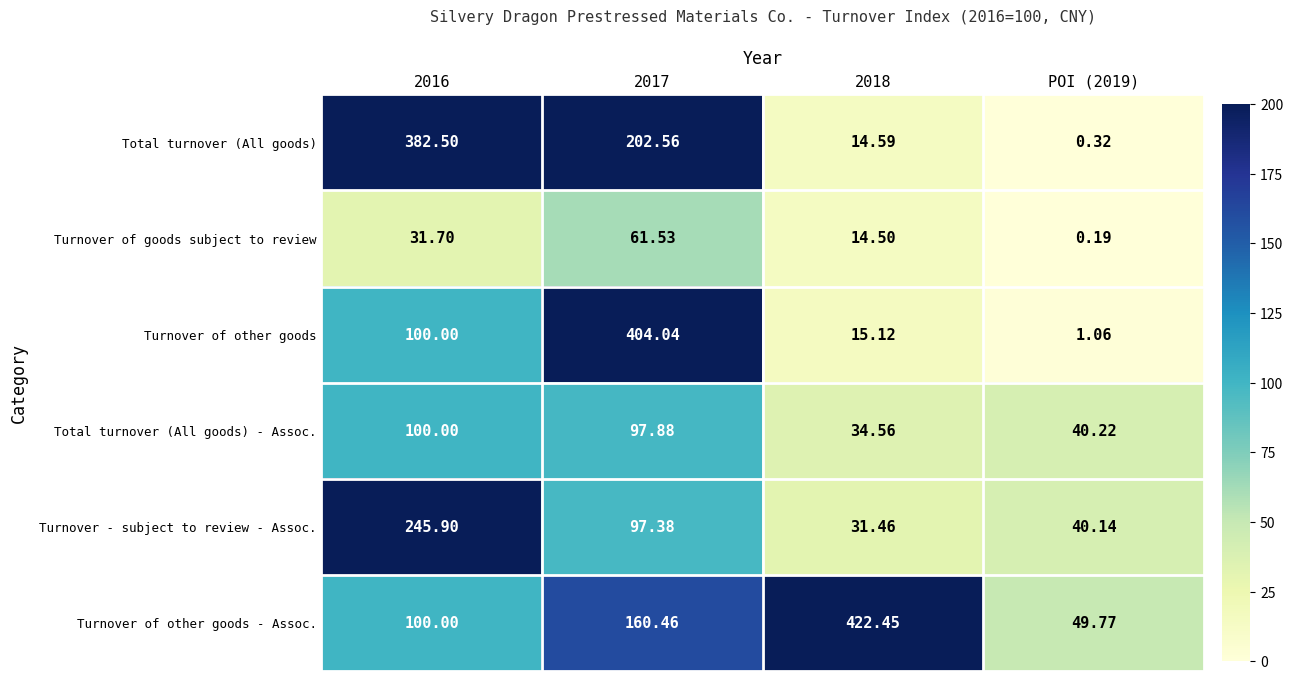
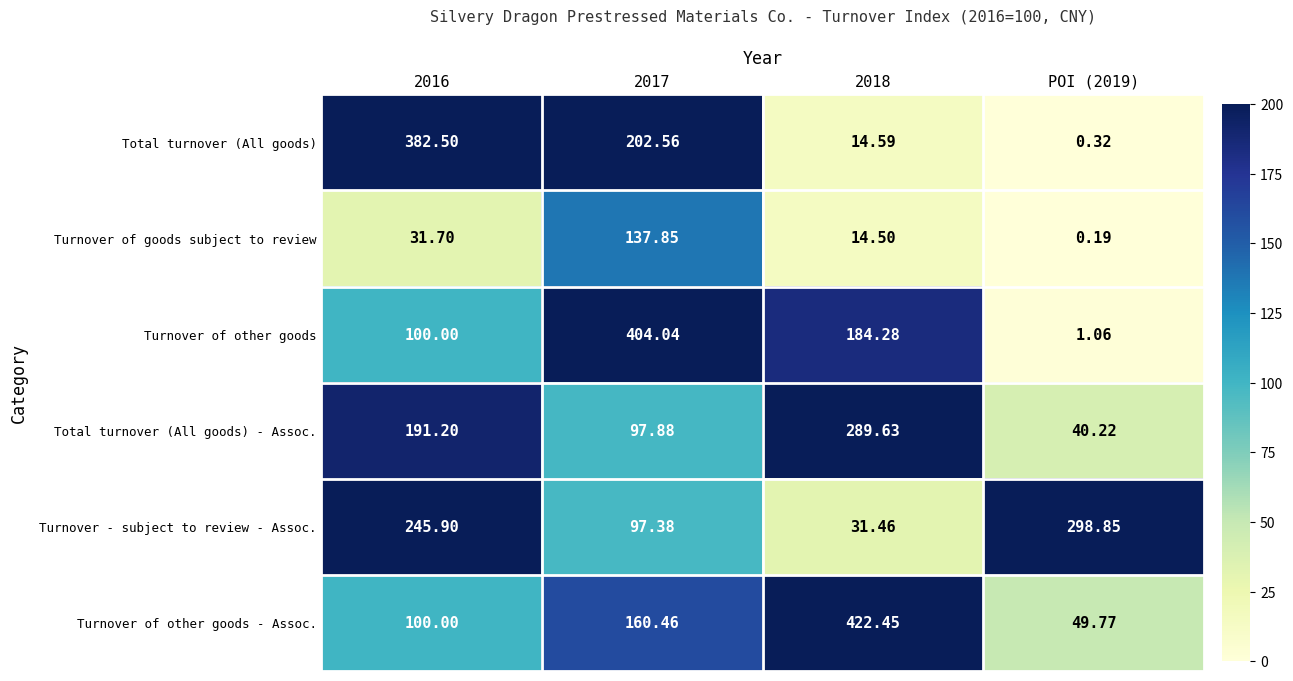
Turnover of goods subject to review, 2017: 61.53 -> 137.85
Turnover of other goods, 2018: 15.12 -> 184.28
Total turnover (All goods) - Assoc., 2016: 100.00 -> 191.20
Total turnover (All goods) - Assoc., 2018: 34.56 -> 289.63
Turnover - subject to review - Assoc., POI (2019): 40.14 -> 298.85
